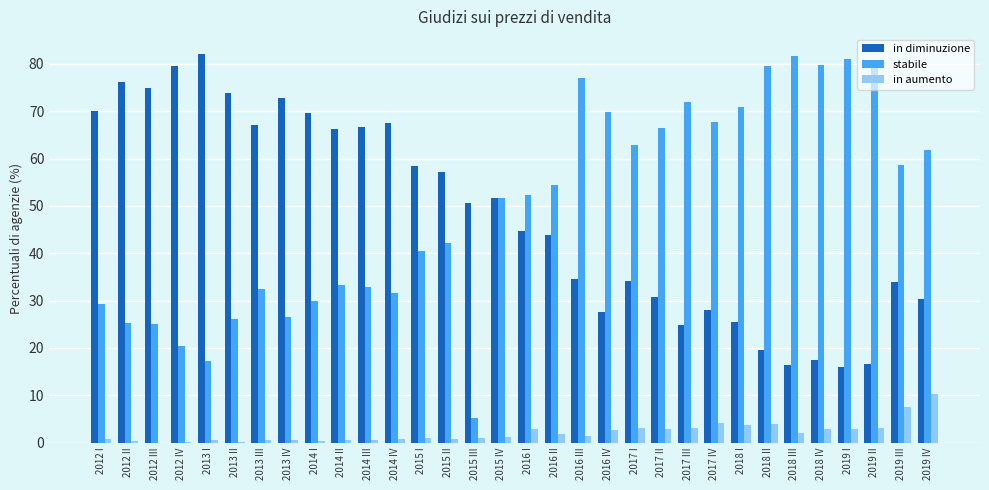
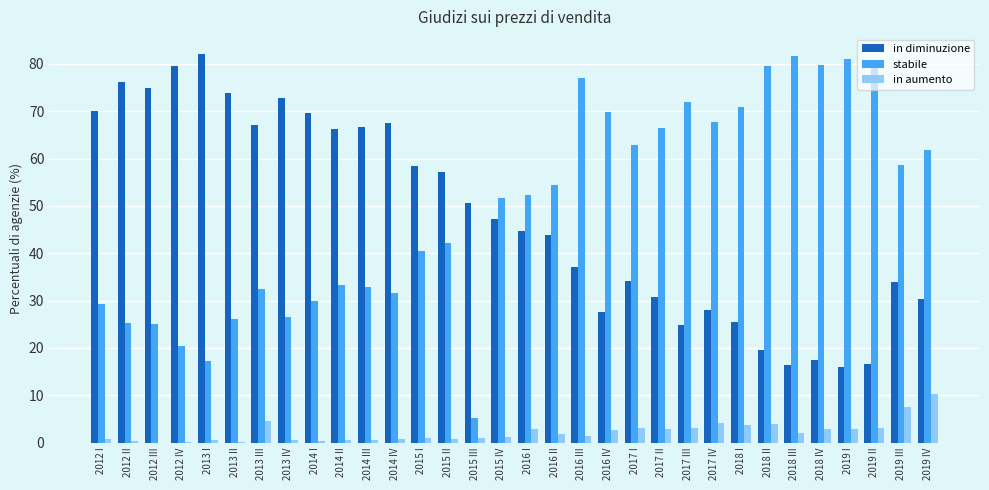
in aumento, 2013 III: 1 -> 5
in diminuzione, 2015 IV: 52 -> 47
in diminuzione, 2016 III: 35 -> 37
